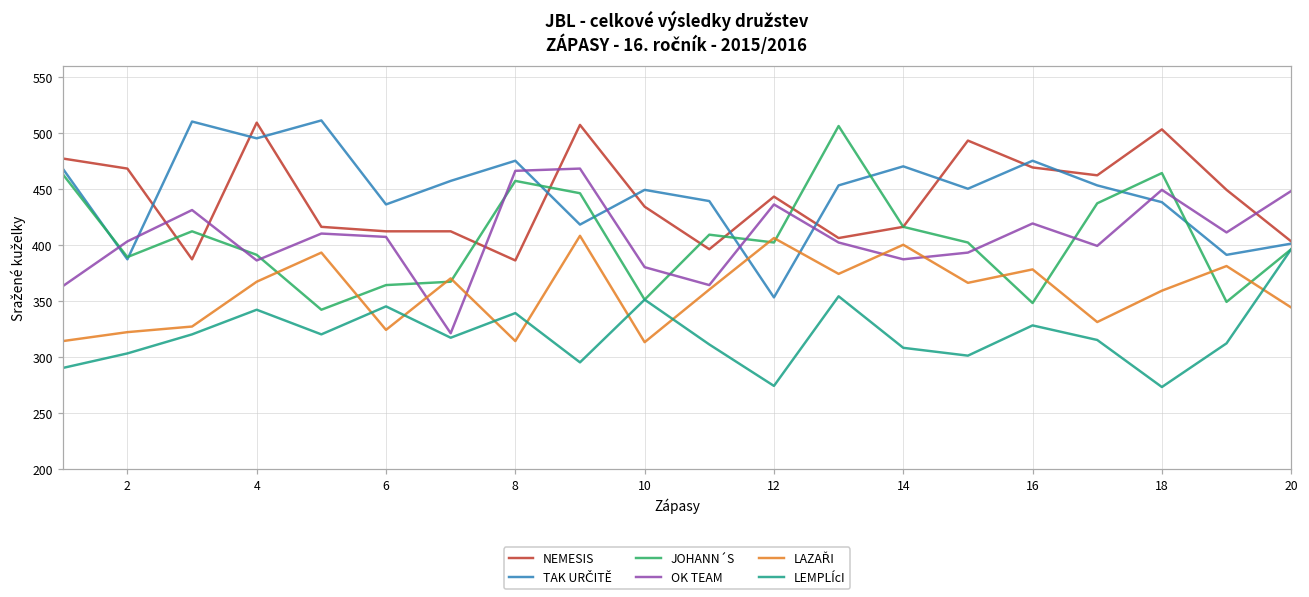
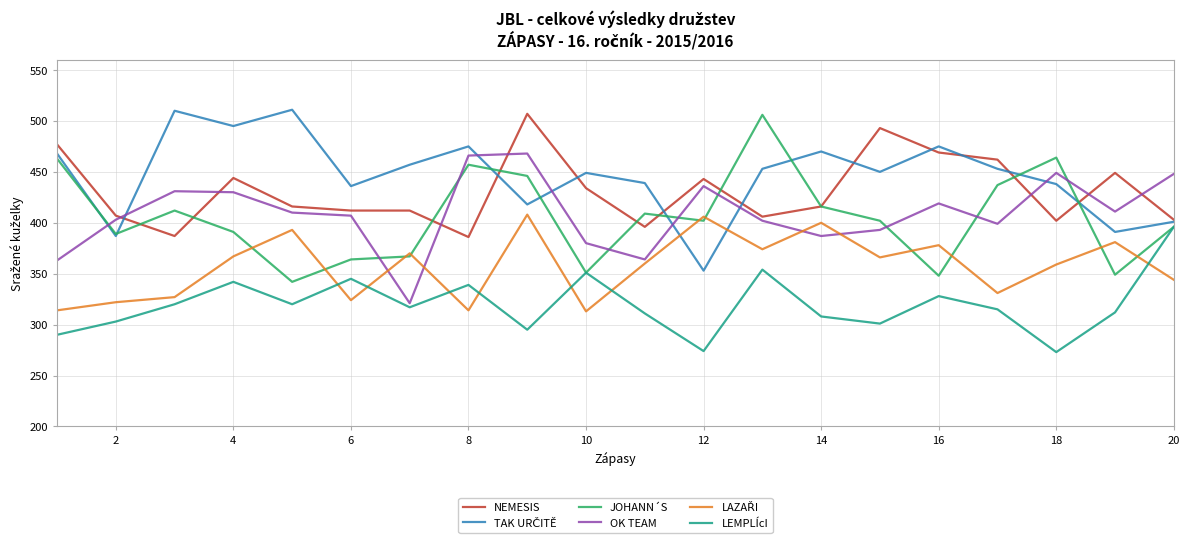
NEMESIS, 2: 468 -> 407
NEMESIS, 4: 509 -> 444
OK TEAM, 4: 386 -> 430
NEMESIS, 18: 503 -> 402
